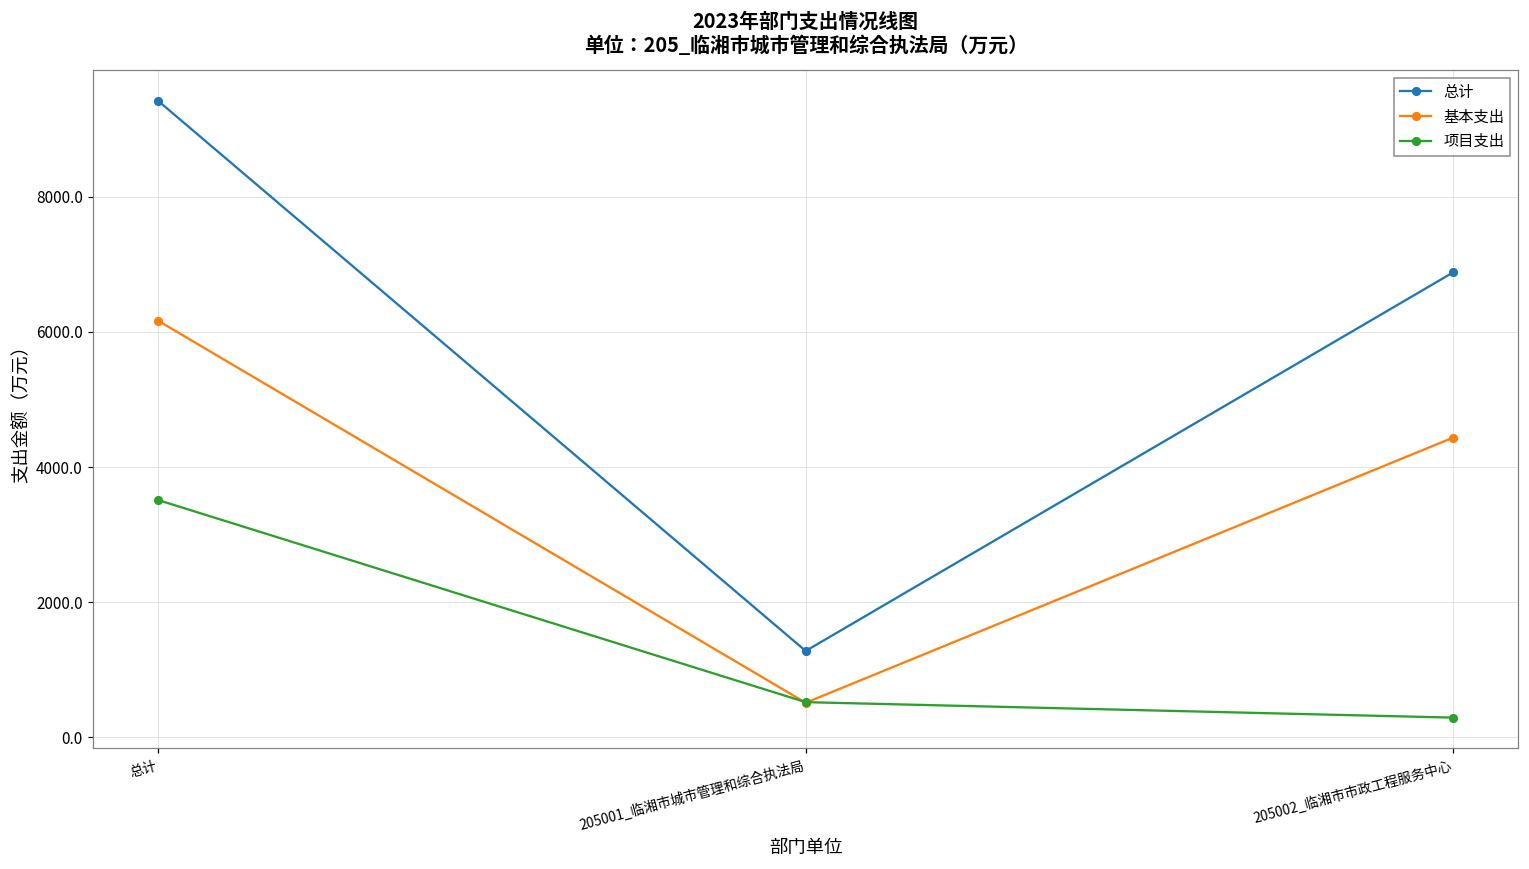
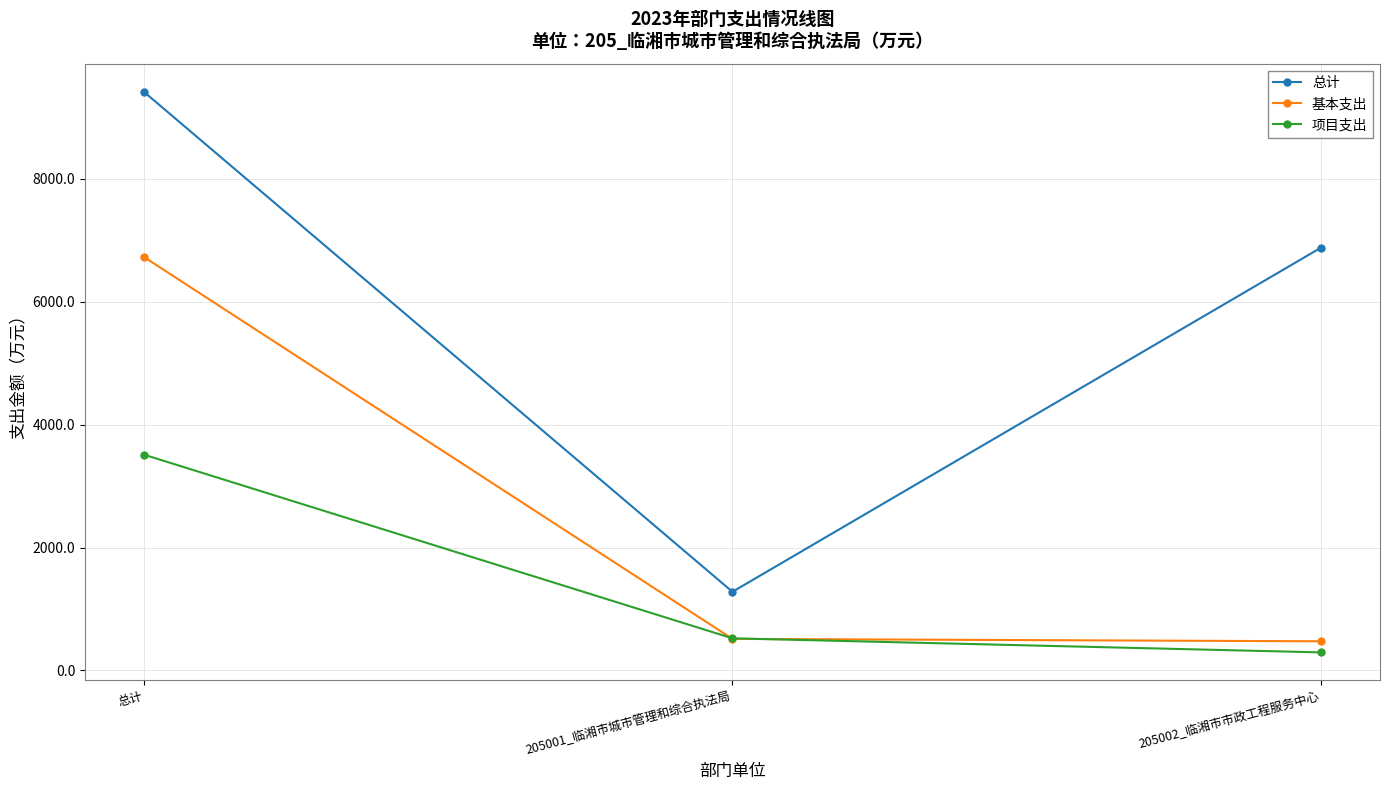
基本支出, 总计: 6200 -> 6700
基本支出, 205002_临湘市市政工程服务中心: 4400 -> 500
